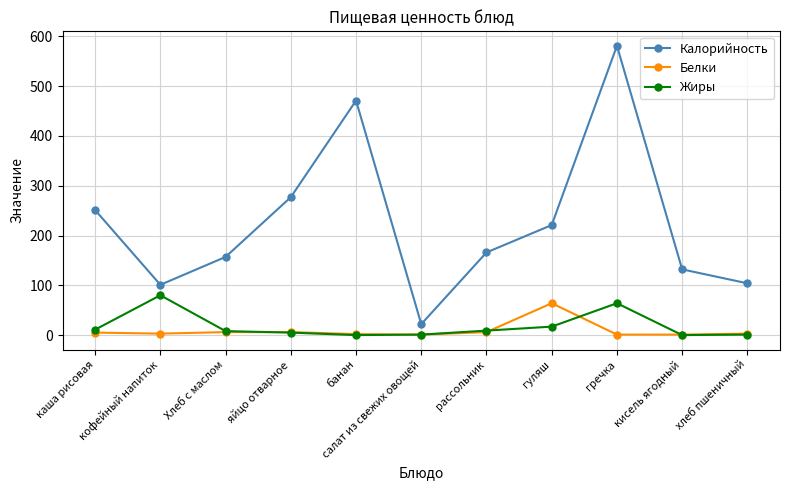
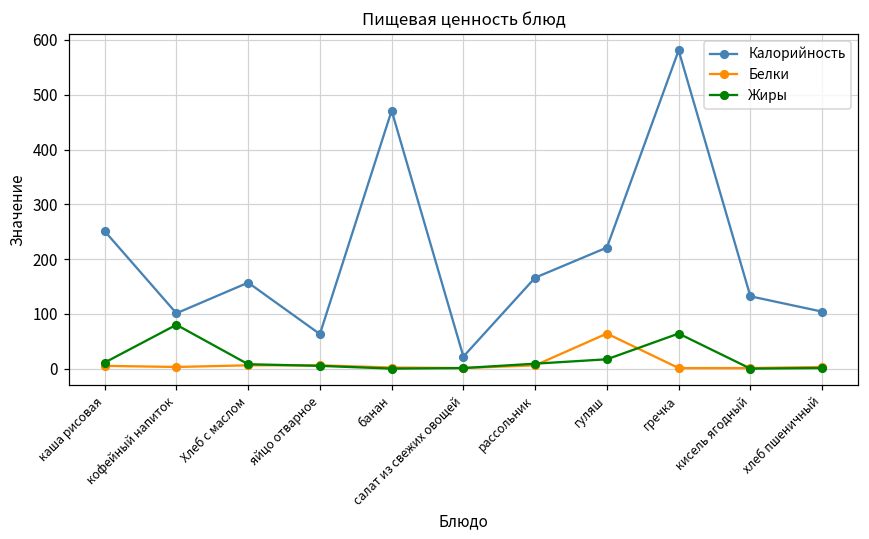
Калорийность, яйцо отварное: 280 -> 60
